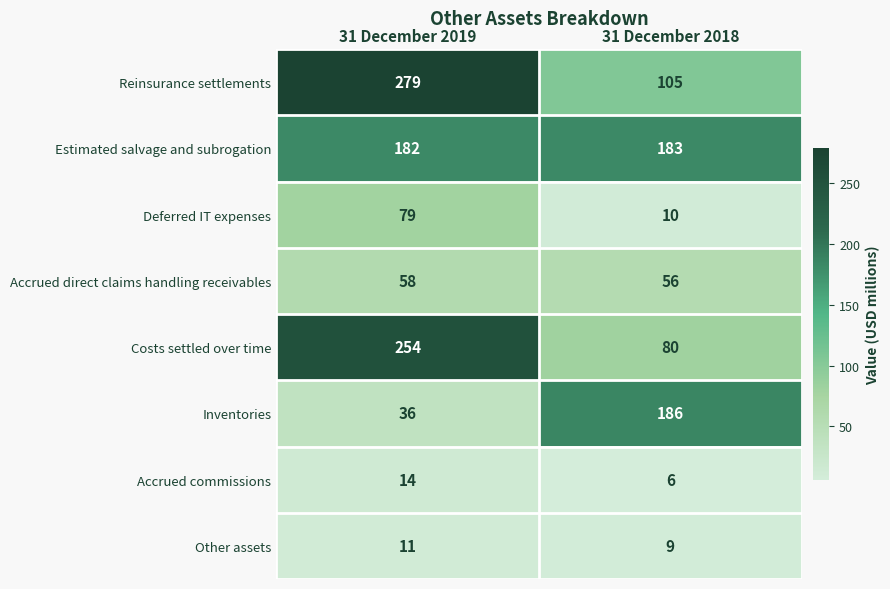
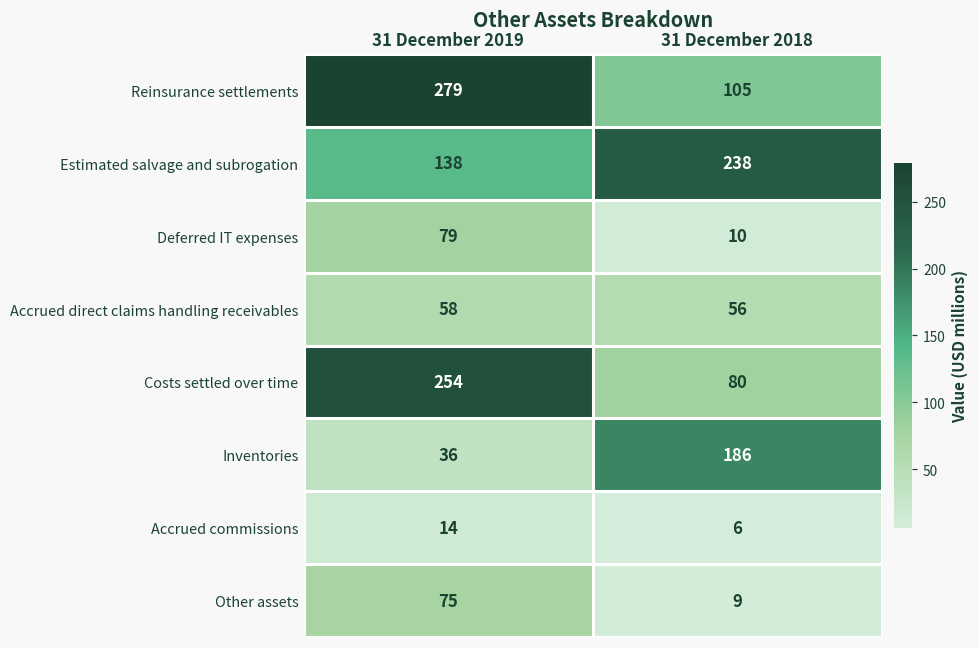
Estimated salvage and subrogation, 31 December 2019: 182 -> 138
Estimated salvage and subrogation, 31 December 2018: 183 -> 238
Other assets, 31 December 2019: 11 -> 75
